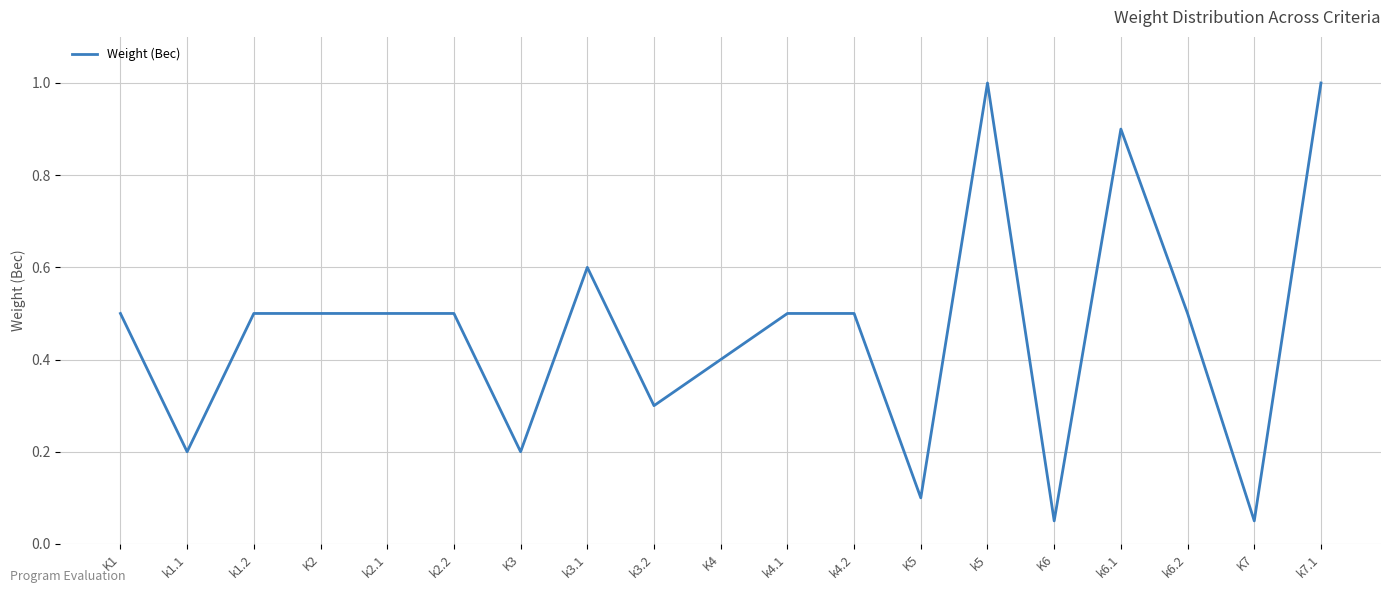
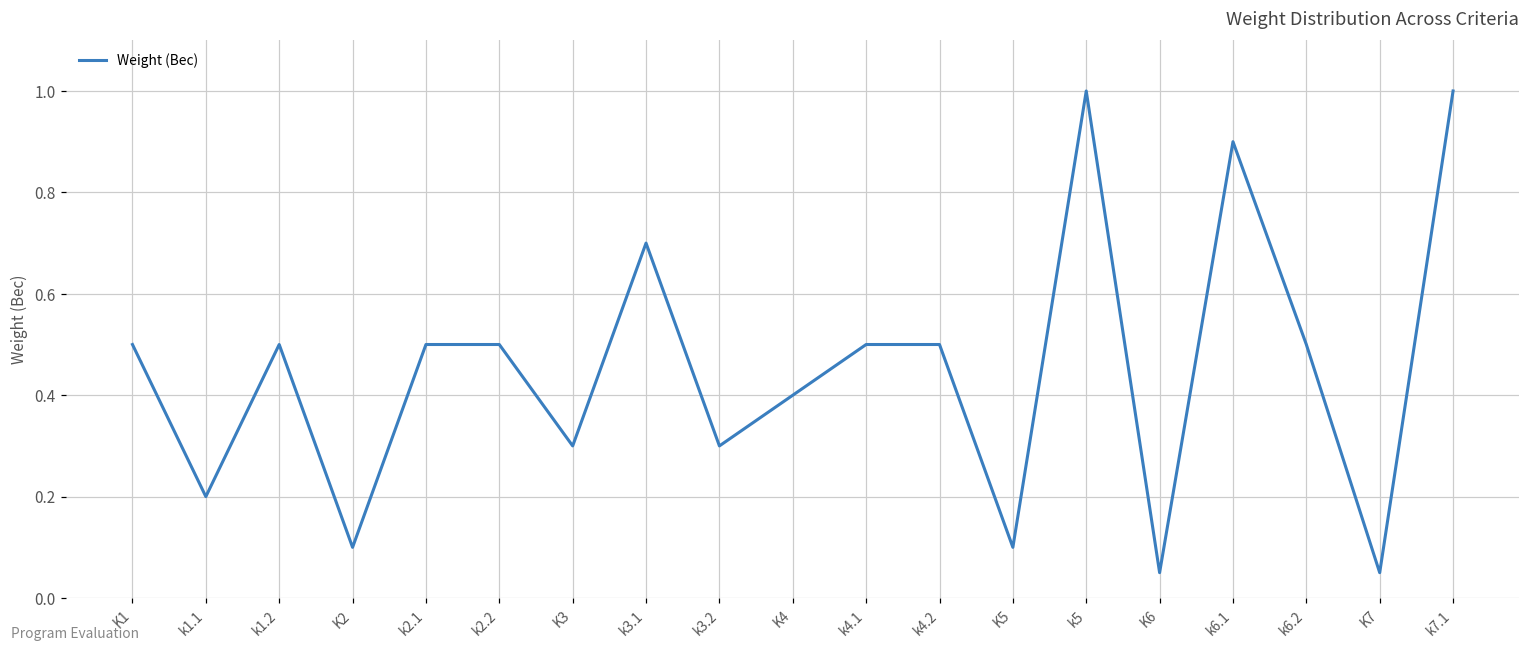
K2: 0.5 -> 0.1
K3: 0.2 -> 0.3
k3.1: 0.6 -> 0.7
